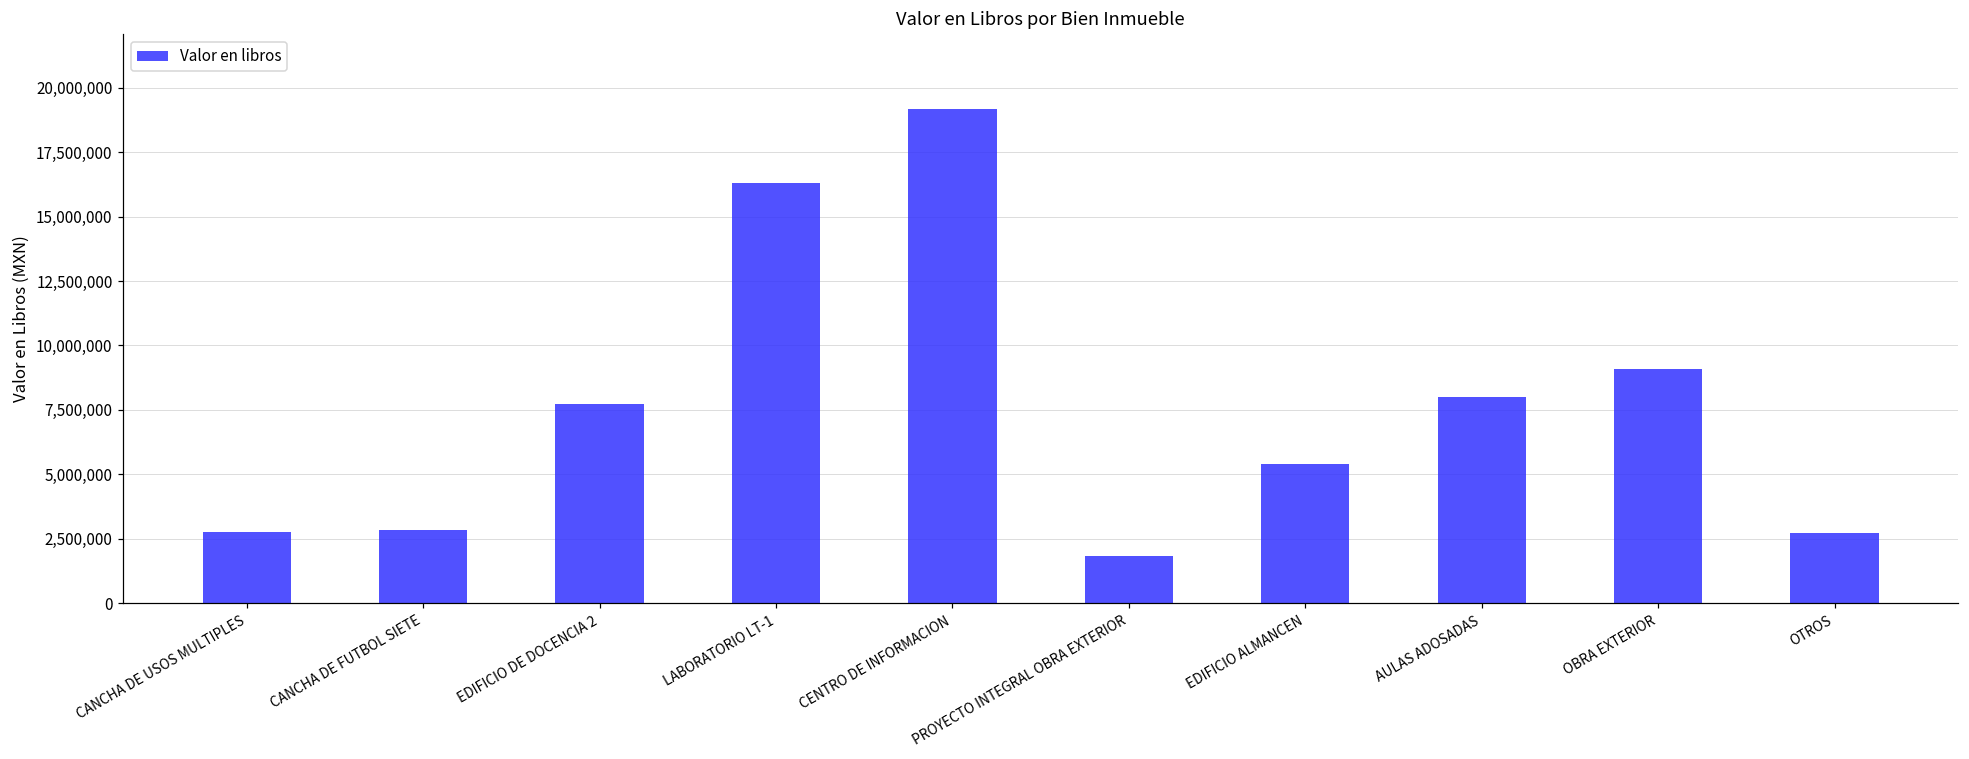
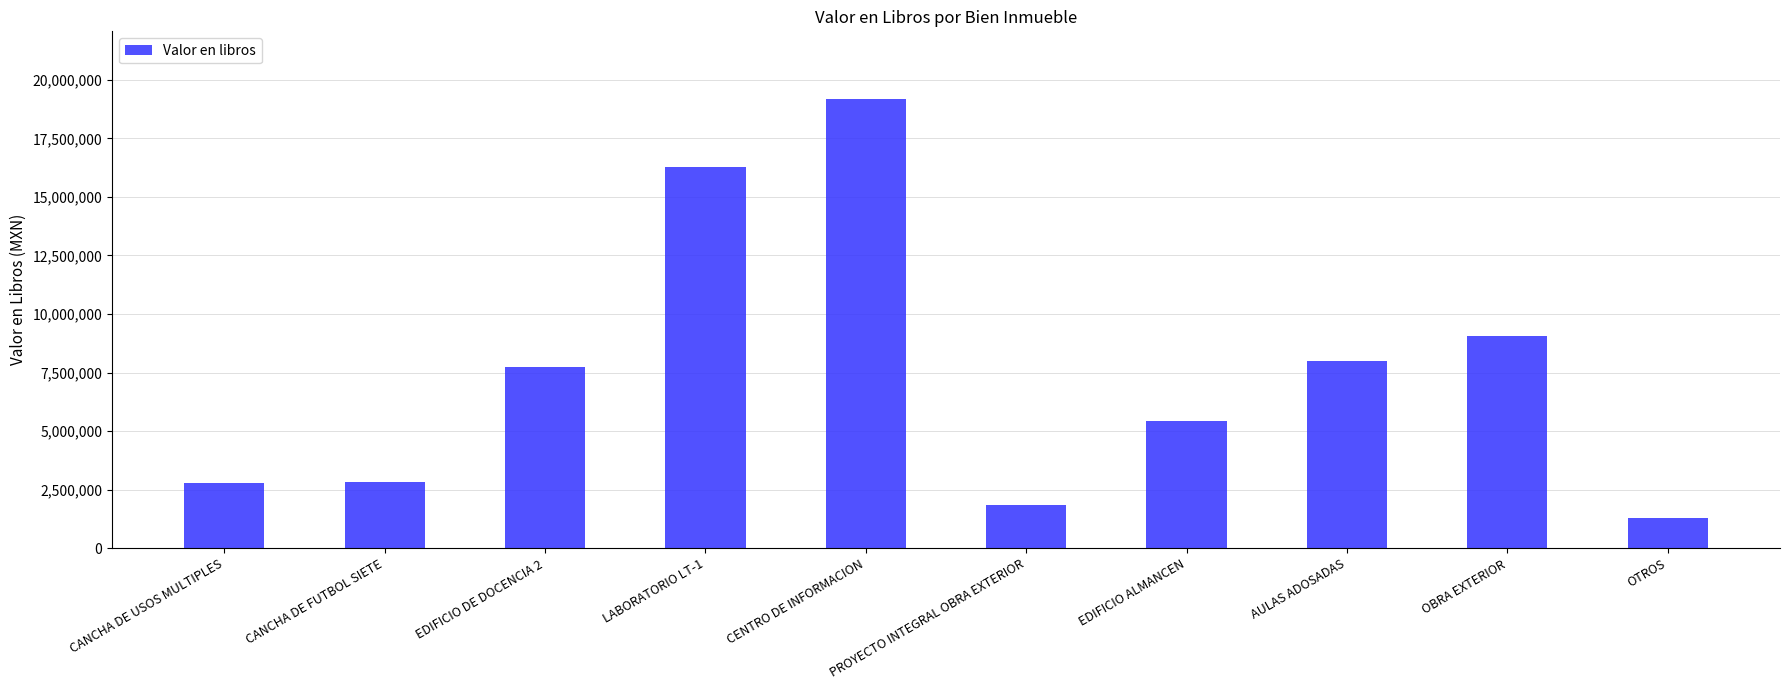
OTROS: 2,700,000 -> 1,300,000
